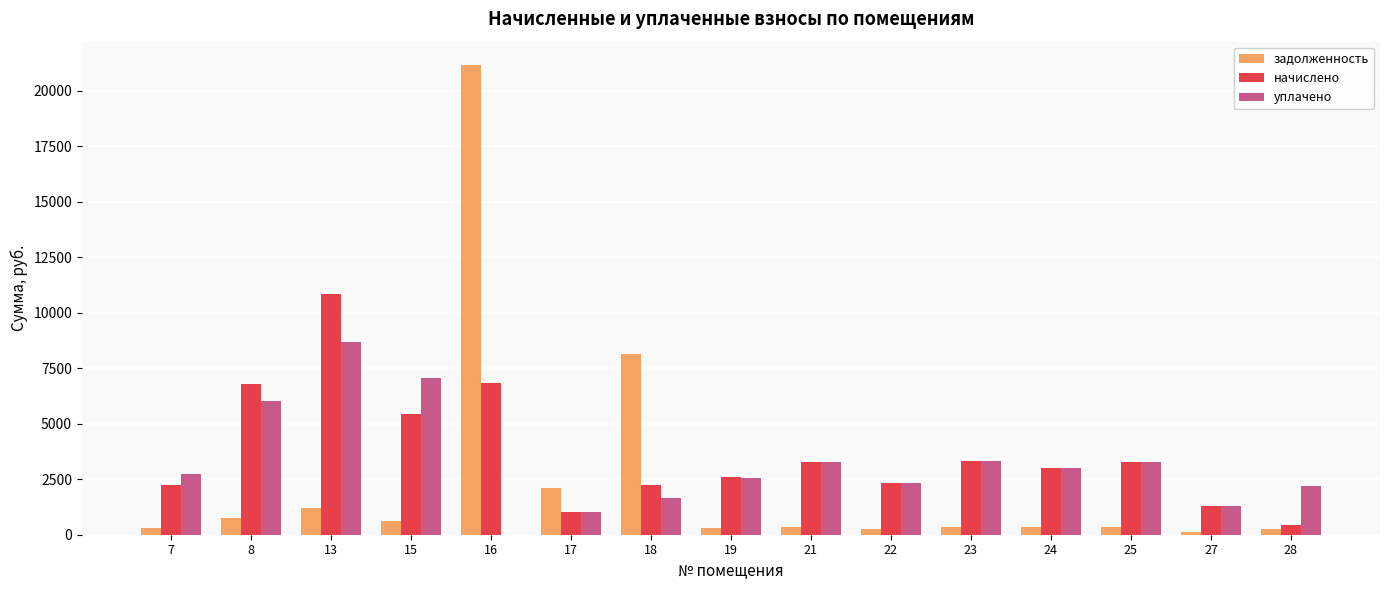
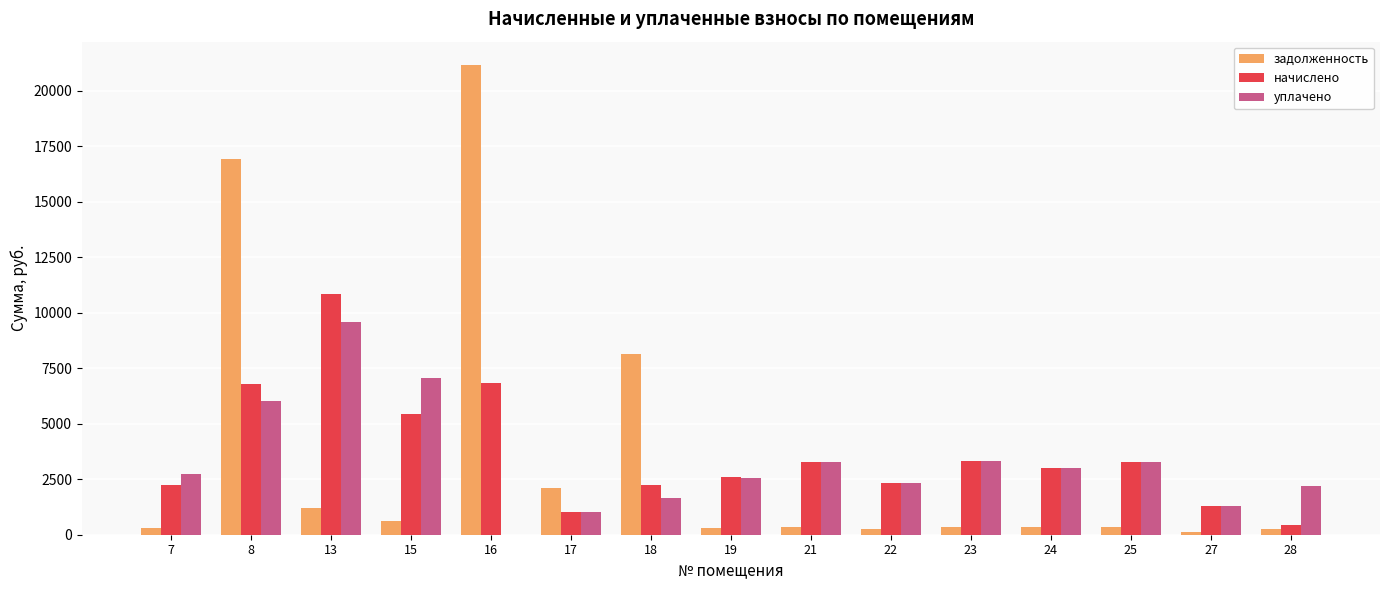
задолженность, 8: 800 -> 16900
уплачено, 13: 8700 -> 9600
